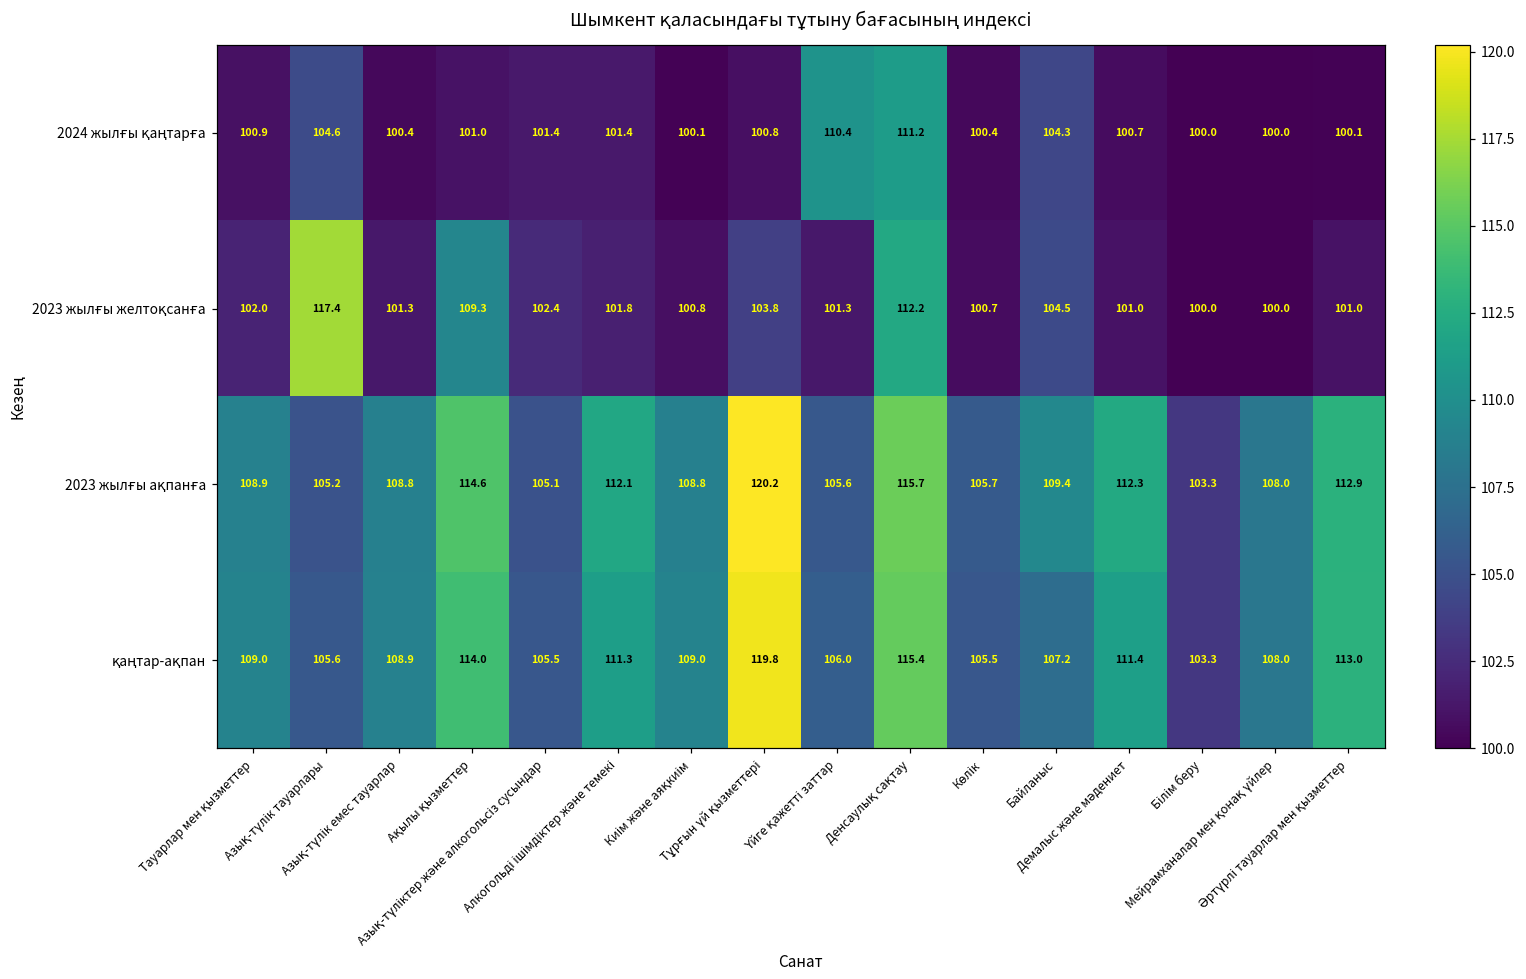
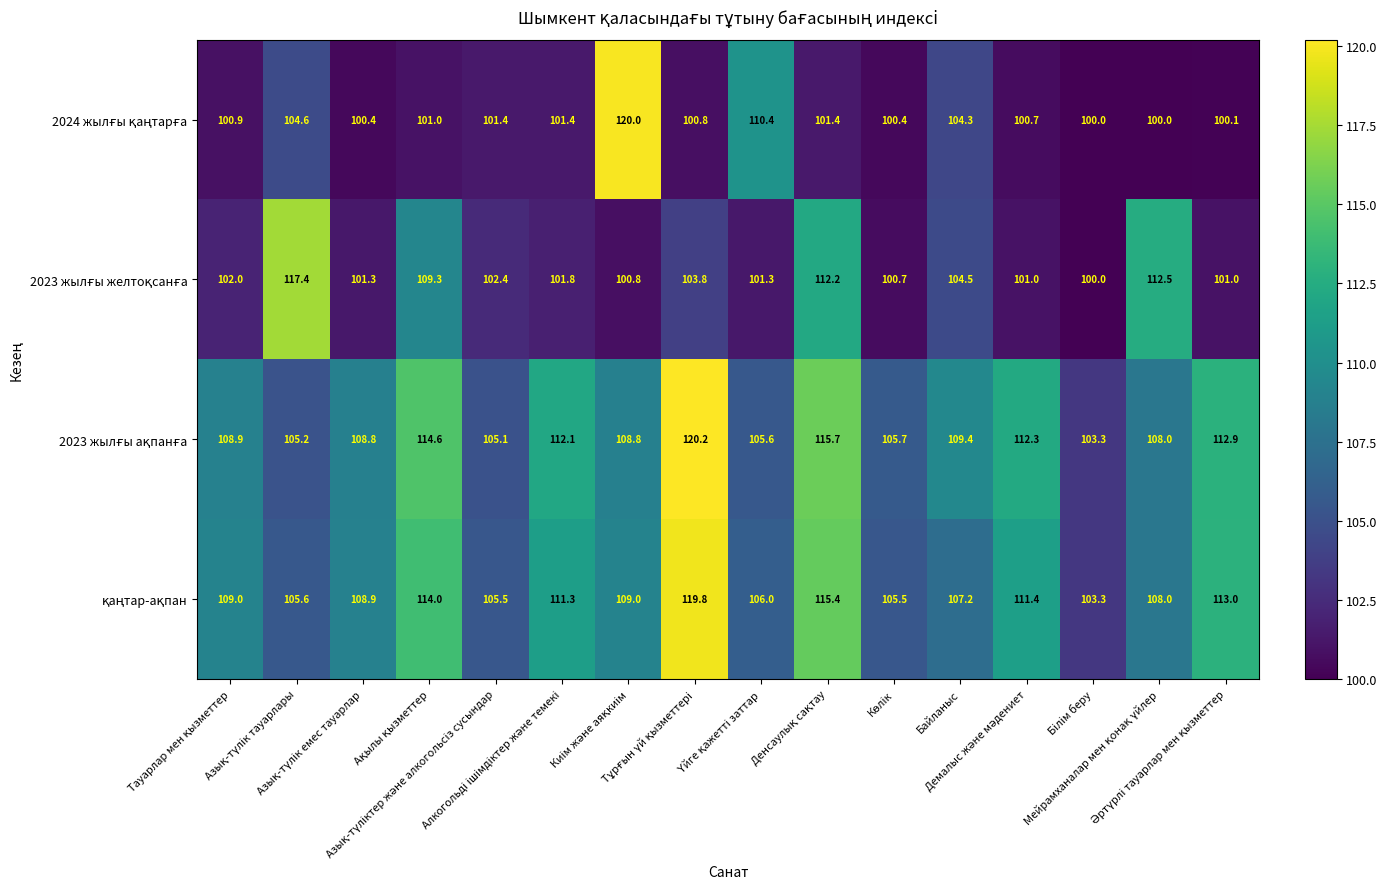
2024 жылғы қаңтарға, Киім және аяқкиім: 100.1 -> 120.0
2024 жылғы қаңтарға, Денсаулық сақтау: 111.2 -> 101.4
2023 жылғы желтоқсанға, Мейрамханалар мен қонақ үйлер: 100.0 -> 112.5
